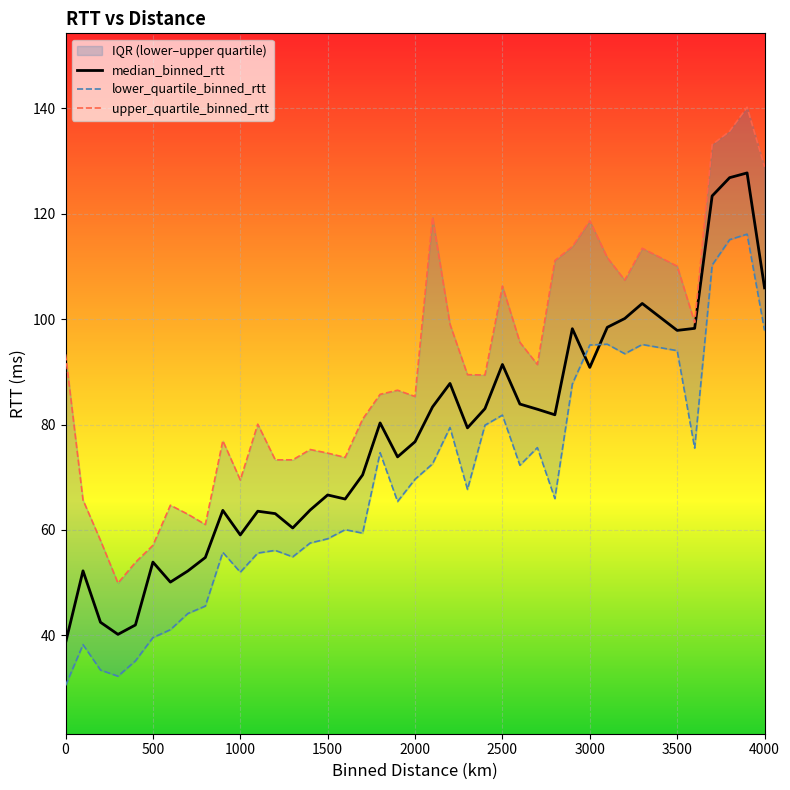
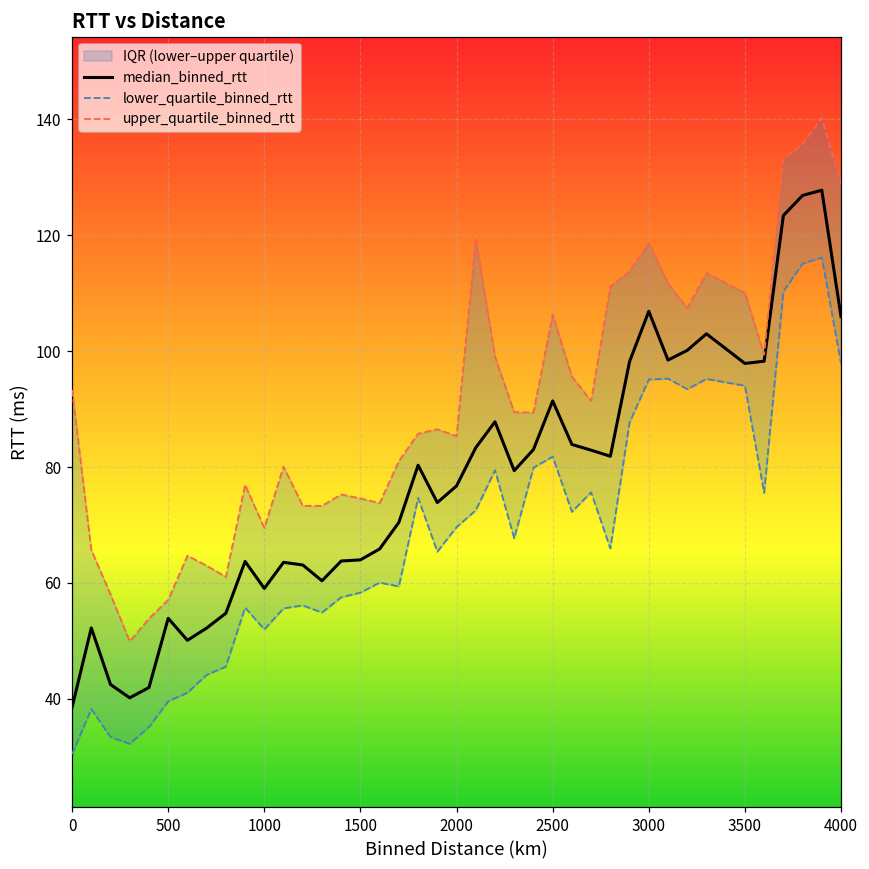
median_binned_rtt, 1500: 67 -> 64
median_binned_rtt, 3000: 91 -> 107
